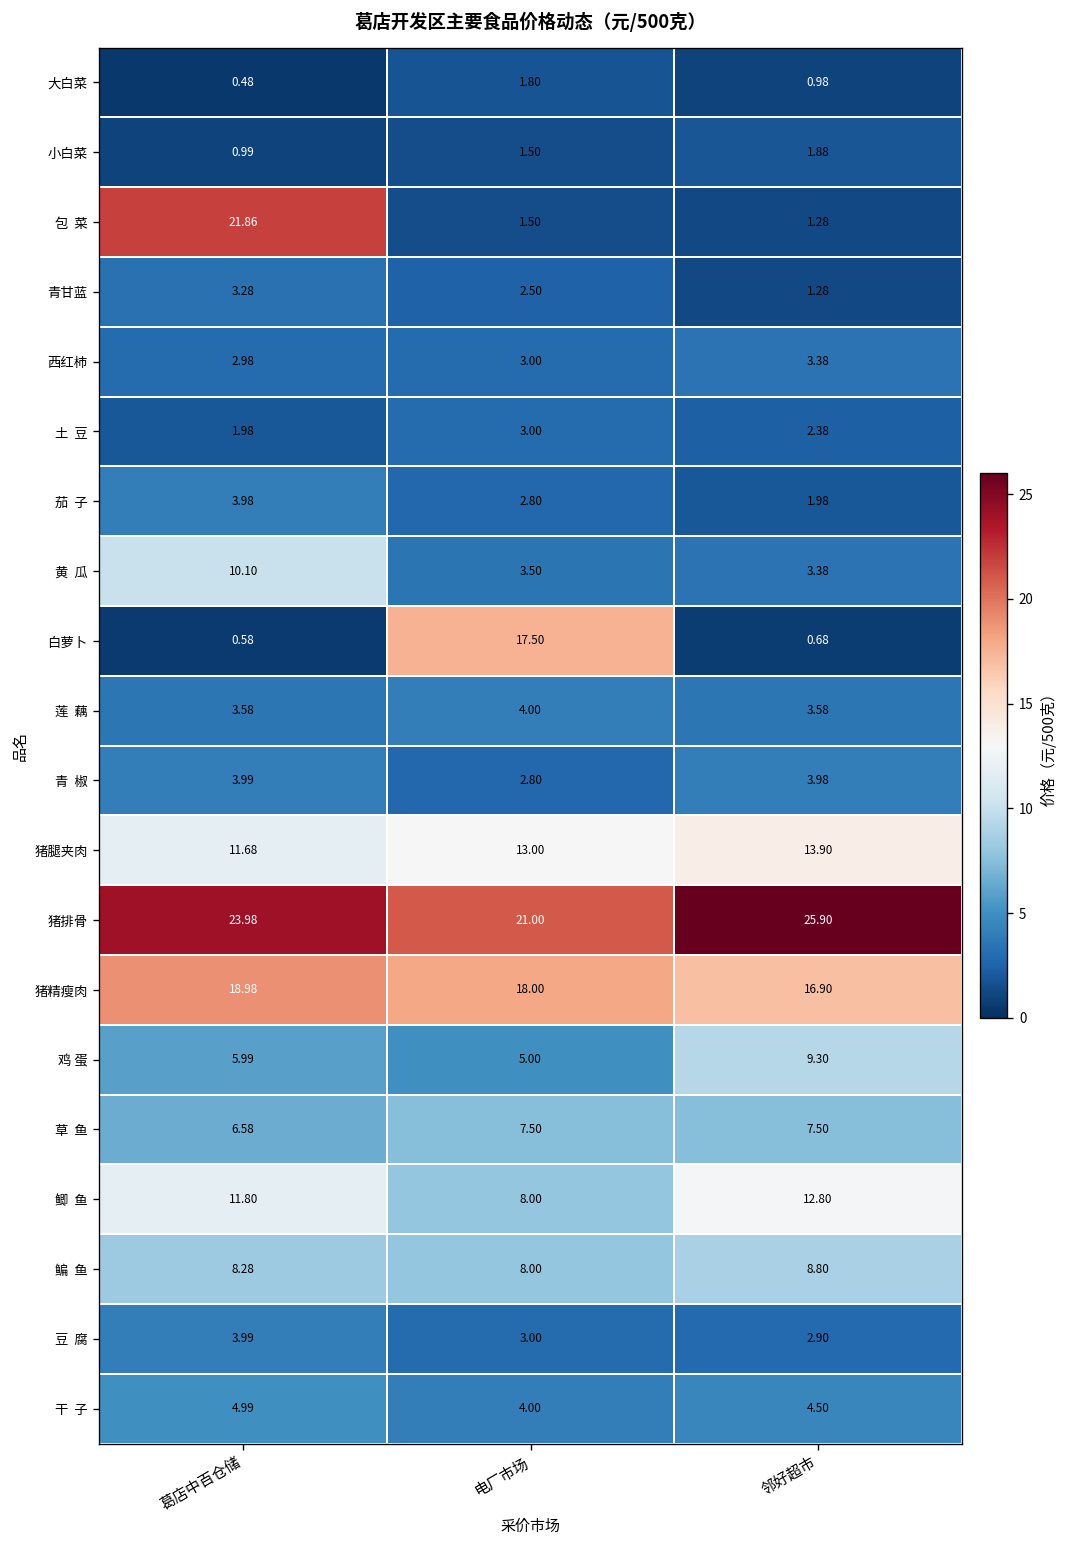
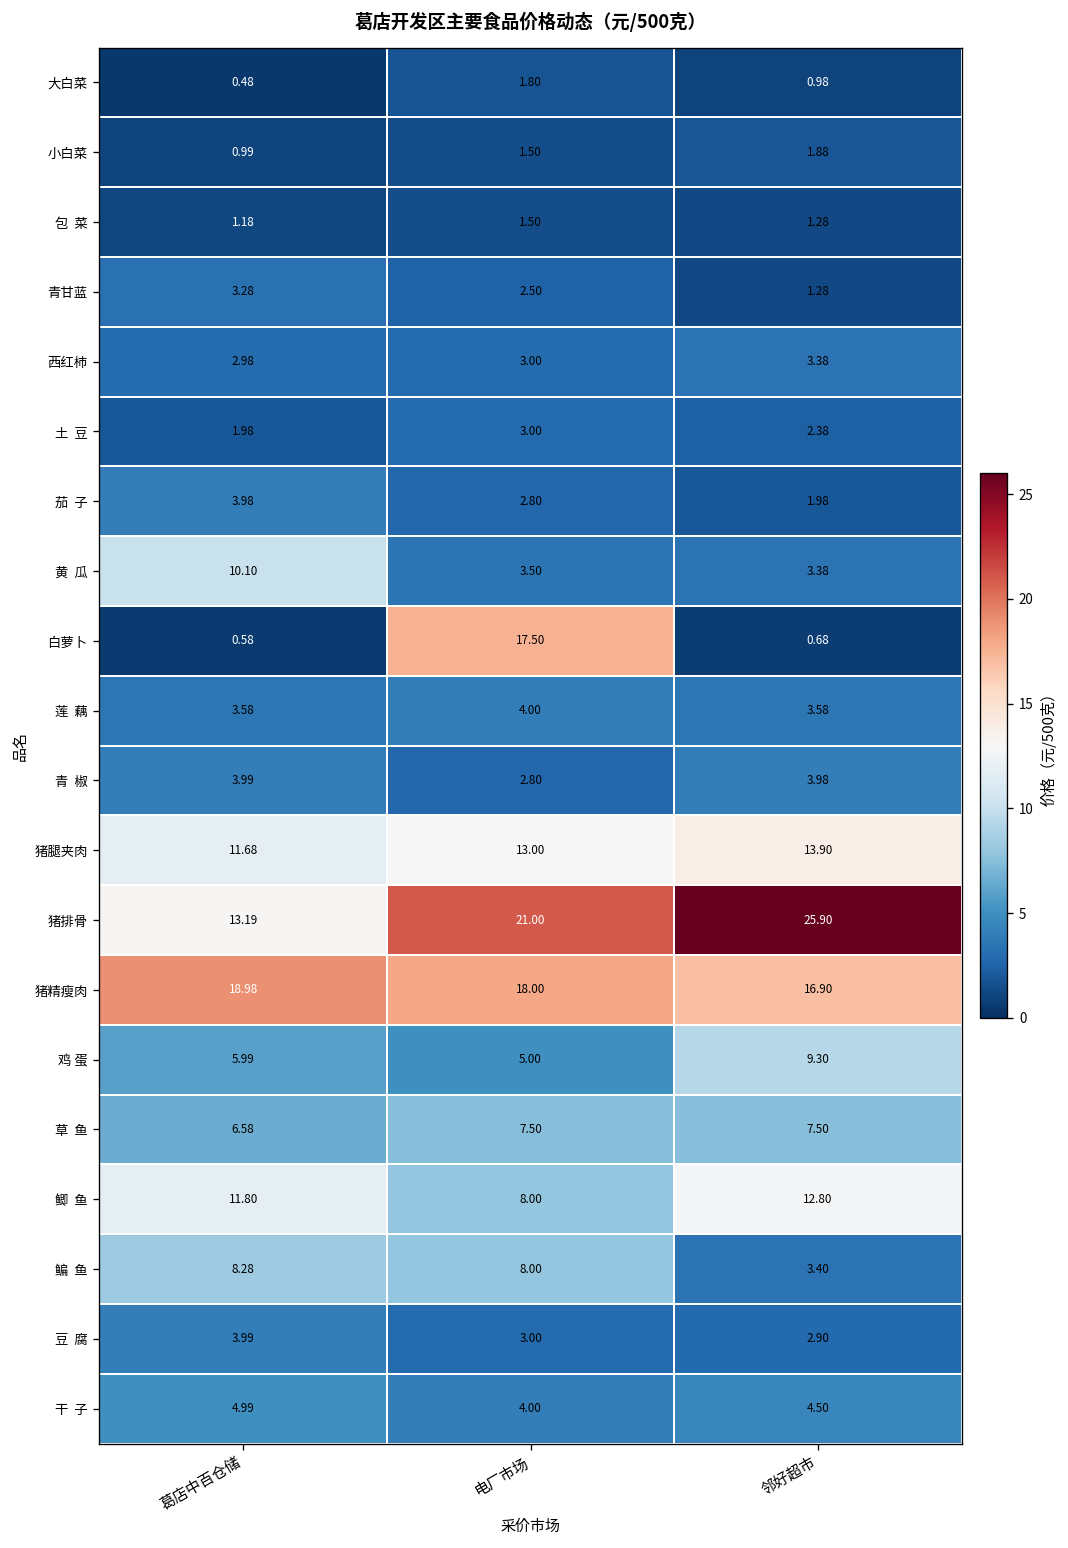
包 菜, 葛店中百仓储: 21.86 -> 1.18
猪排骨, 葛店中百仓储: 23.98 -> 13.19
鳊 鱼, 邻好超市: 8.80 -> 3.40
